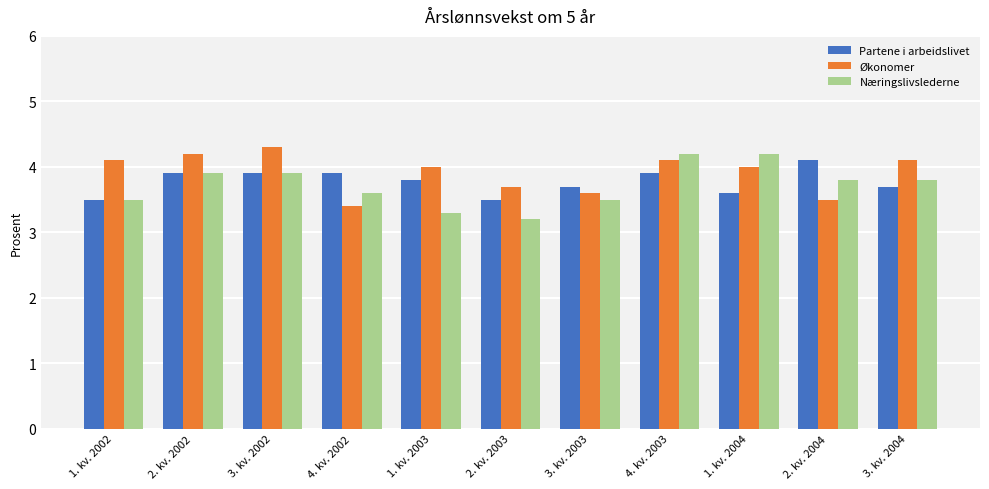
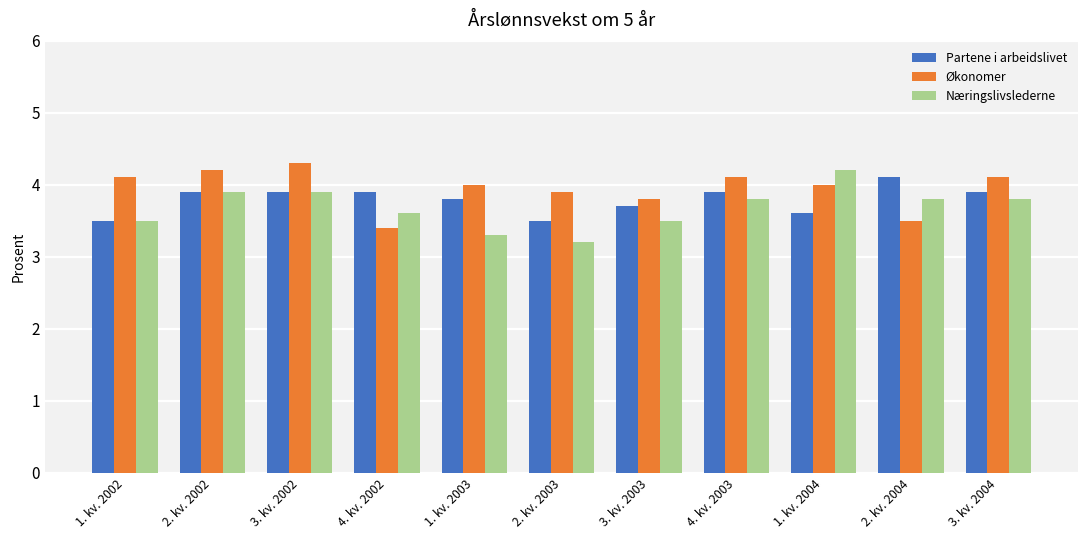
Økonomer, 2. kv. 2003: 3.7 -> 3.9
Økonomer, 3. kv. 2003: 3.6 -> 3.8
Næringslivslederne, 4. kv. 2003: 4.2 -> 3.8
Partene i arbeidslivet, 3. kv. 2004: 3.7 -> 3.9
